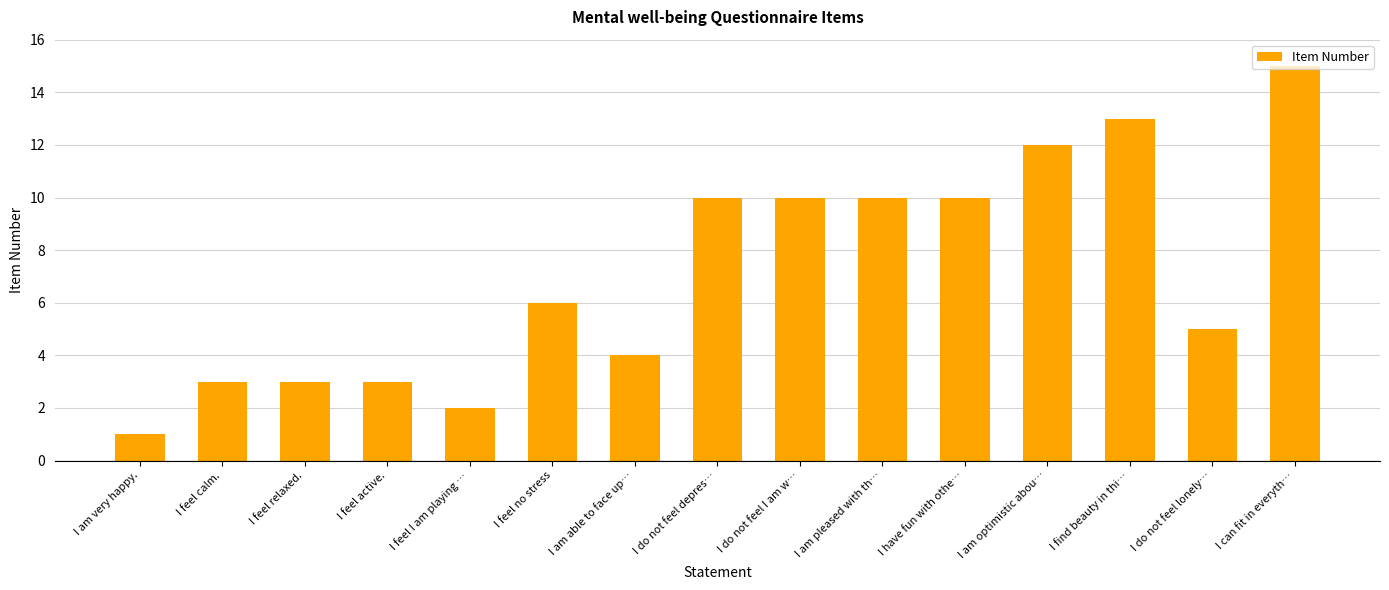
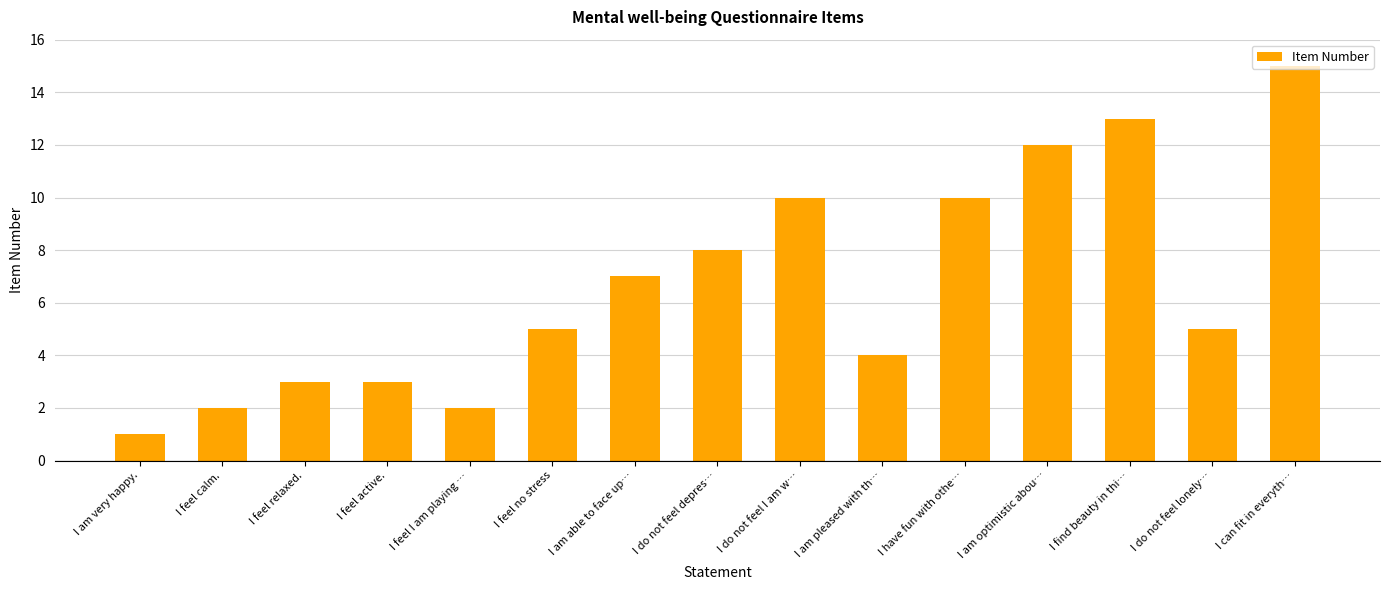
I feel calm.: 3 -> 2
I feel no stress: 6 -> 5
I am able to face up…: 4 -> 7
I do not feel depres…: 10 -> 8
I am pleased with th…: 10 -> 4
